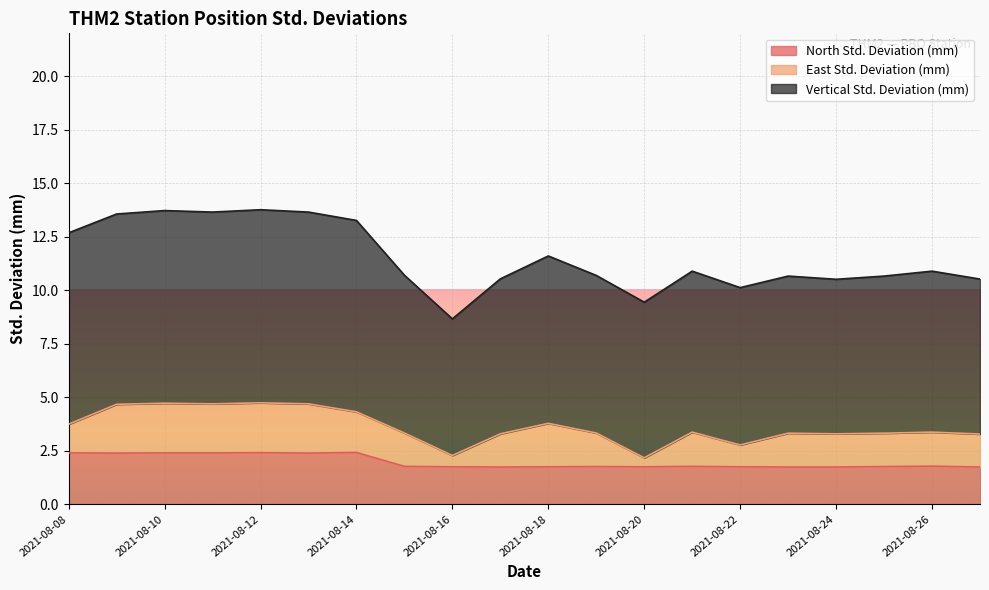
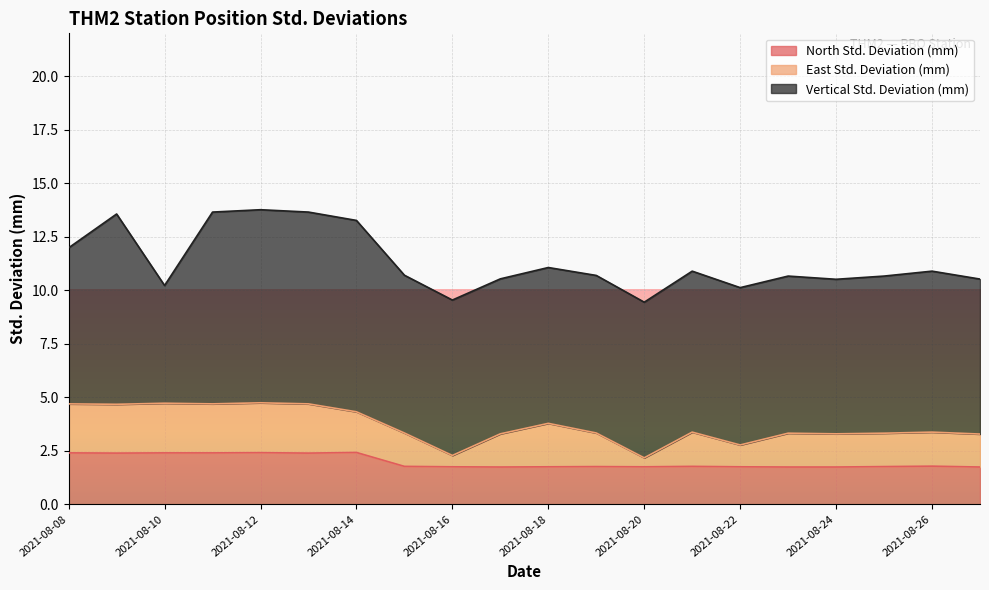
East Std. Deviation (mm), 2021-08-08: 1.3 -> 2.3
Vertical Std. Deviation (mm), 2021-08-08: 8.9 -> 7.3
Vertical Std. Deviation (mm), 2021-08-10: 9.0 -> 5.5
Vertical Std. Deviation (mm), 2021-08-16: 6.4 -> 7.3
Vertical Std. Deviation (mm), 2021-08-18: 7.8 -> 7.3
